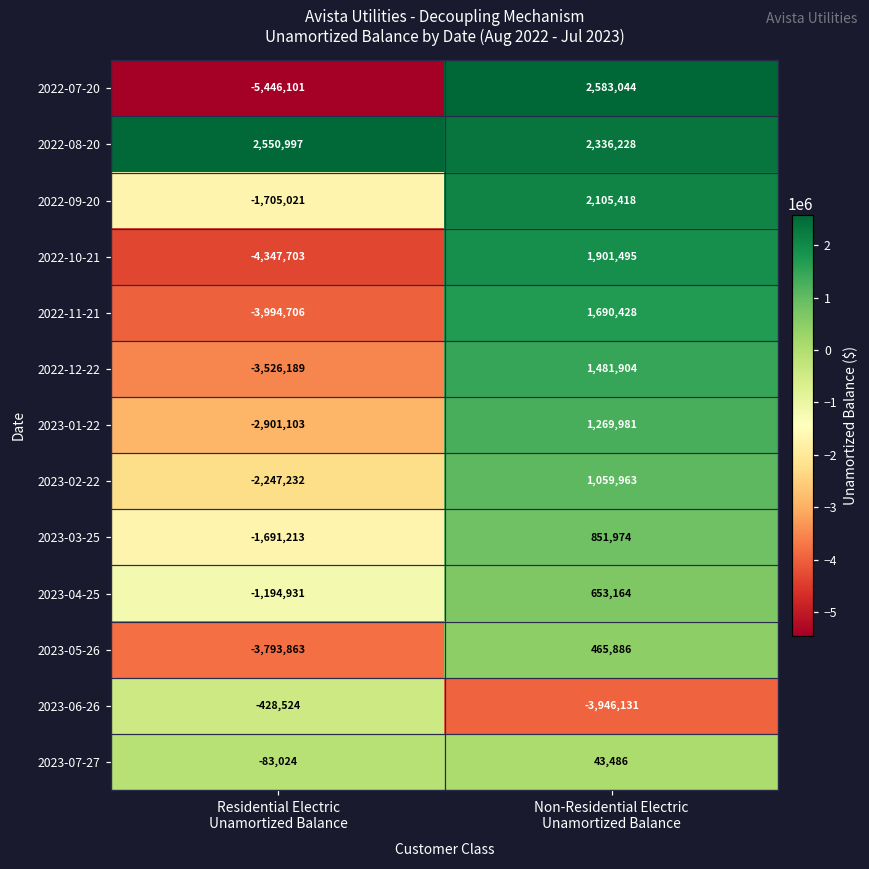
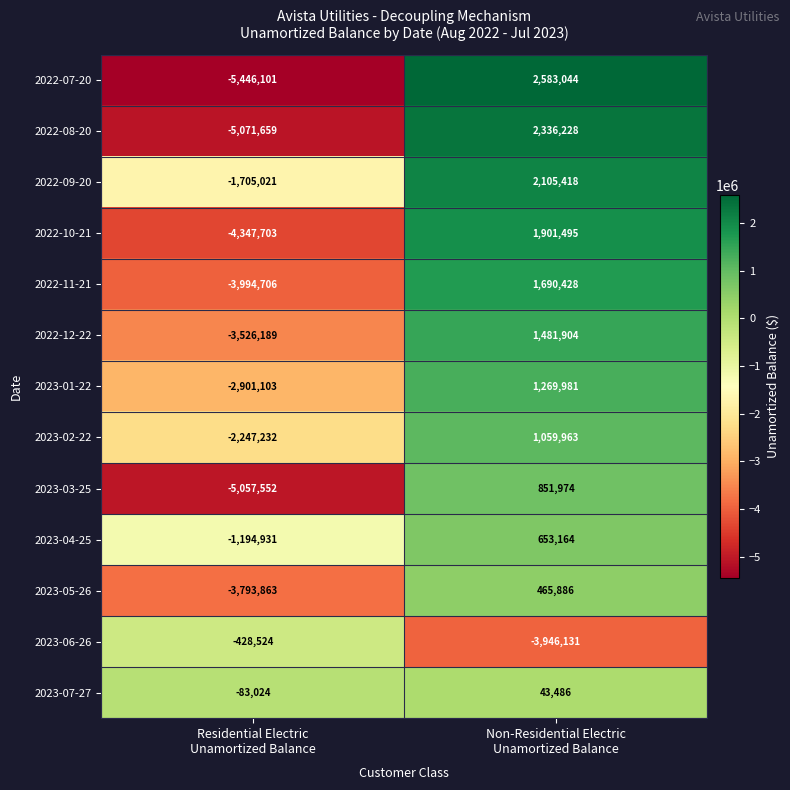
2022-08-20, Residential Electric Unamortized Balance: 2,550,997 -> -5,071,659
2023-03-25, Residential Electric Unamortized Balance: -1,691,213 -> -5,057,552
